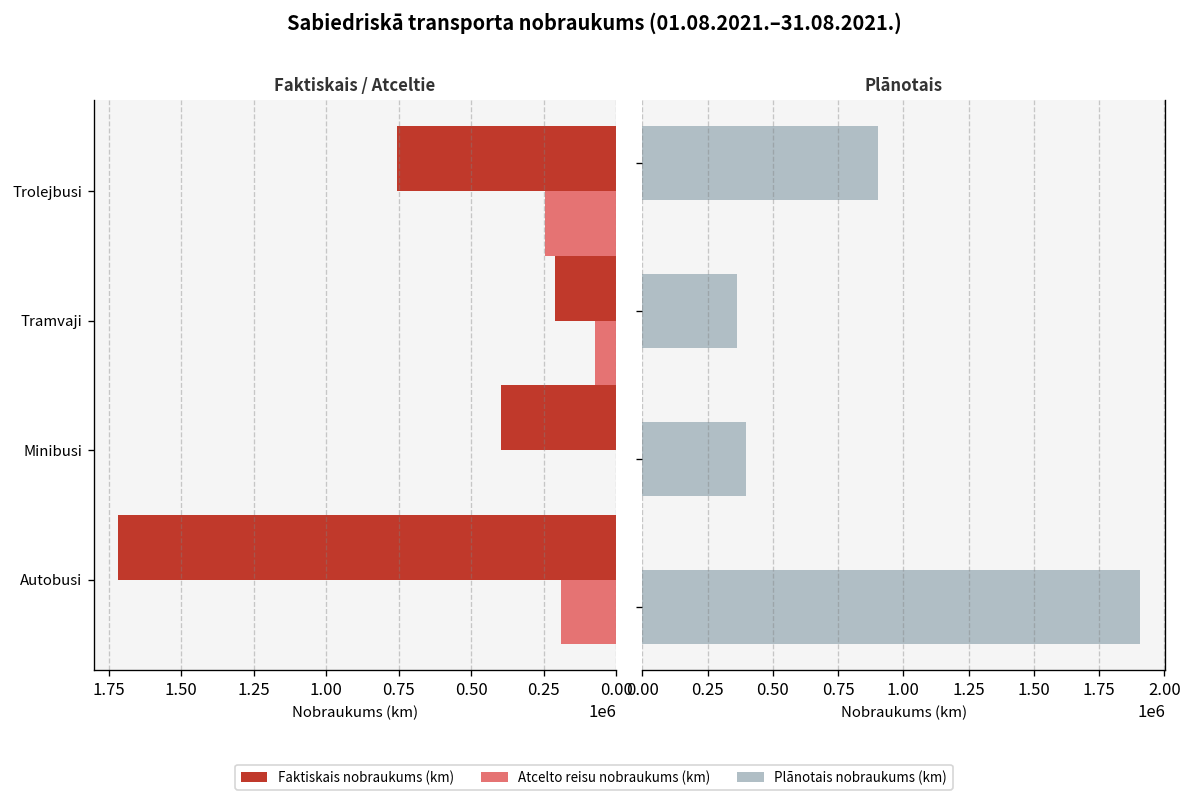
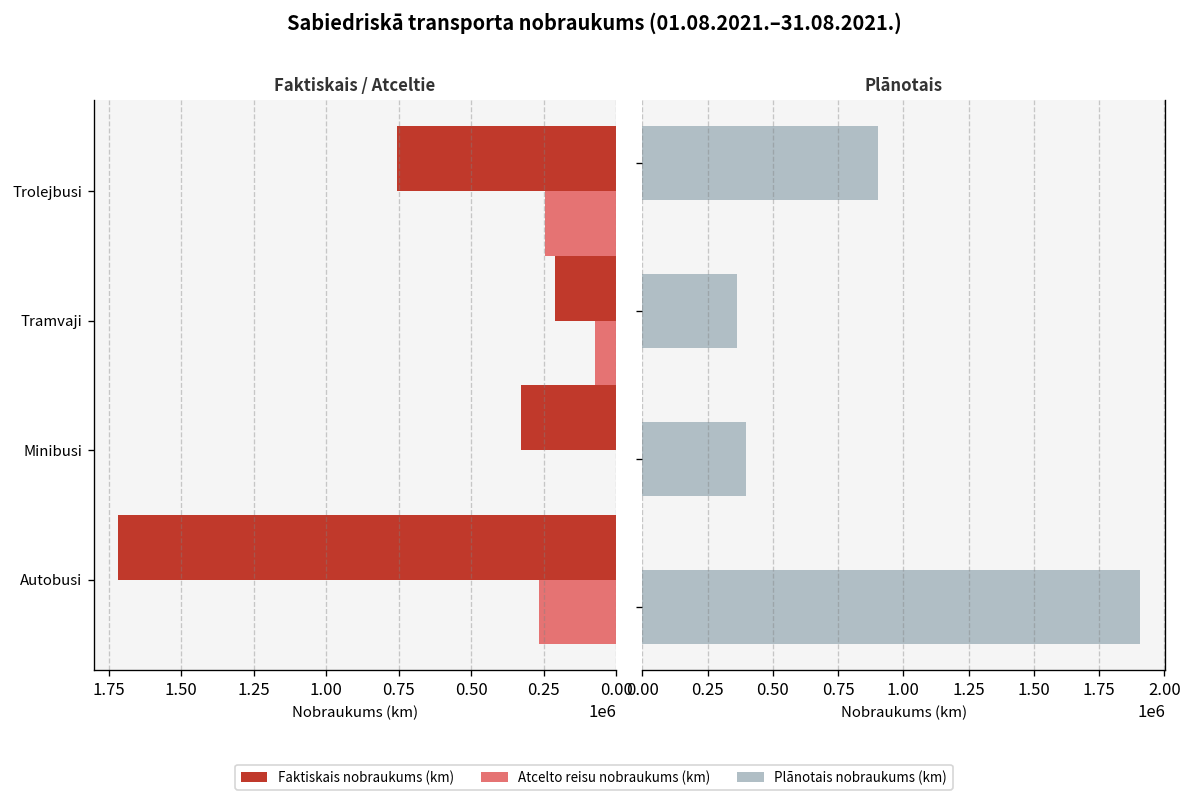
Faktiskais / Atceltie, Faktiskais nobraukums (km), Minibusi: 400000 -> 330000
Faktiskais / Atceltie, Atcelto reisu nobraukums (km), Autobusi: 190000 -> 270000
